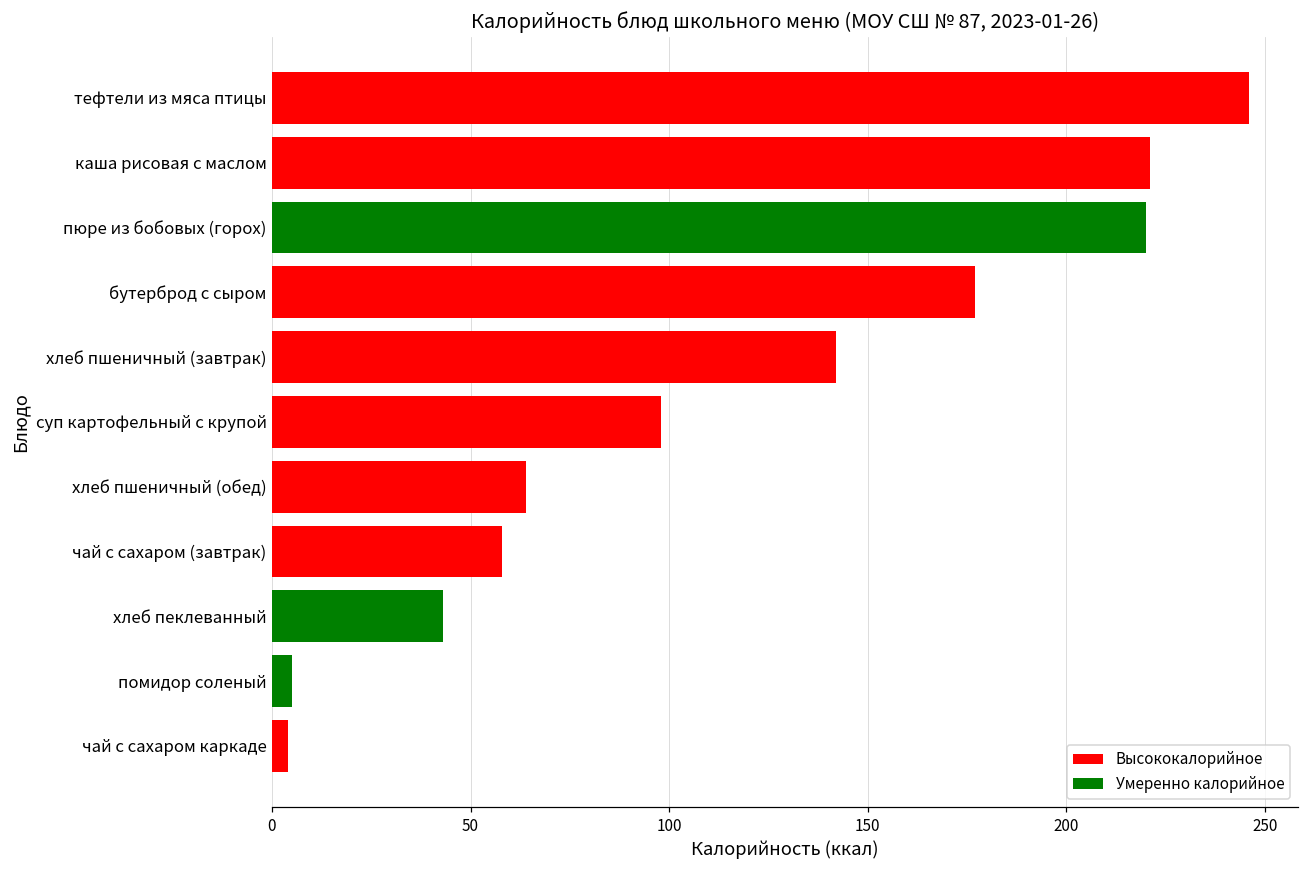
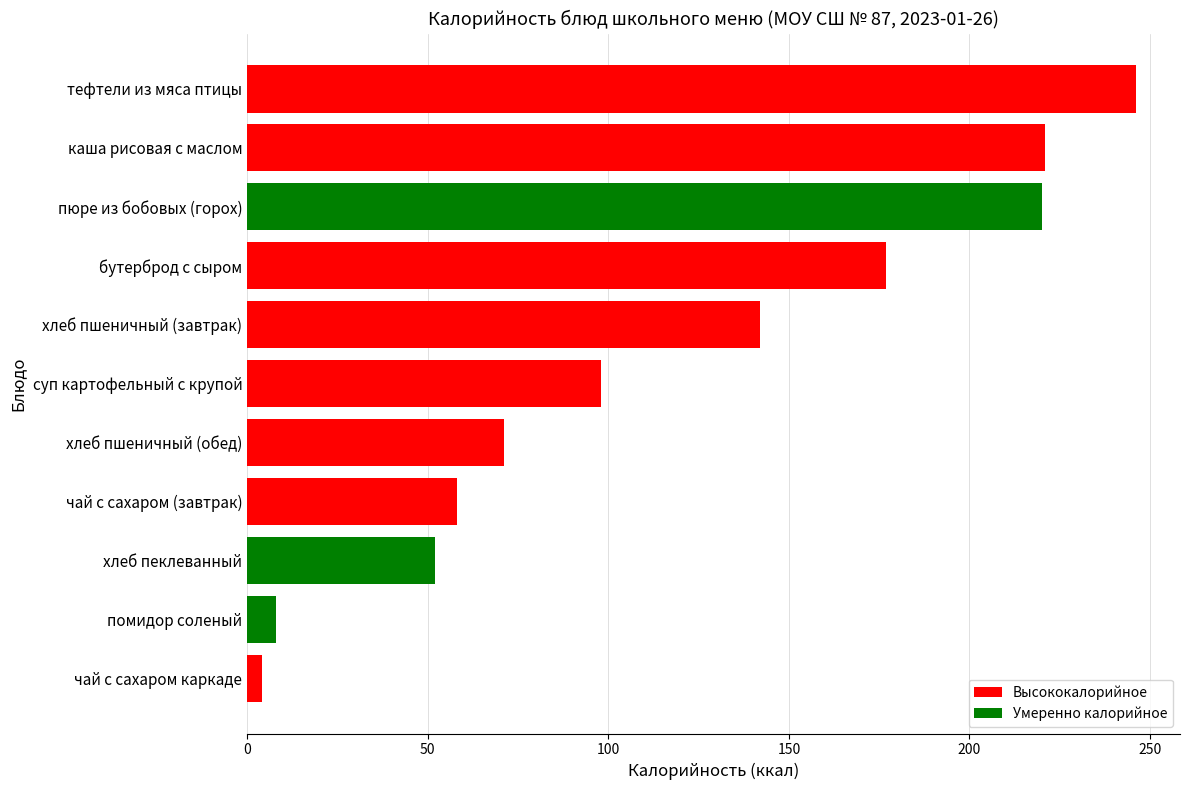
хлеб пшеничный (обед): 64 -> 71
хлеб пеклеванный: 43 -> 52
помидор соленый: 5 -> 8
